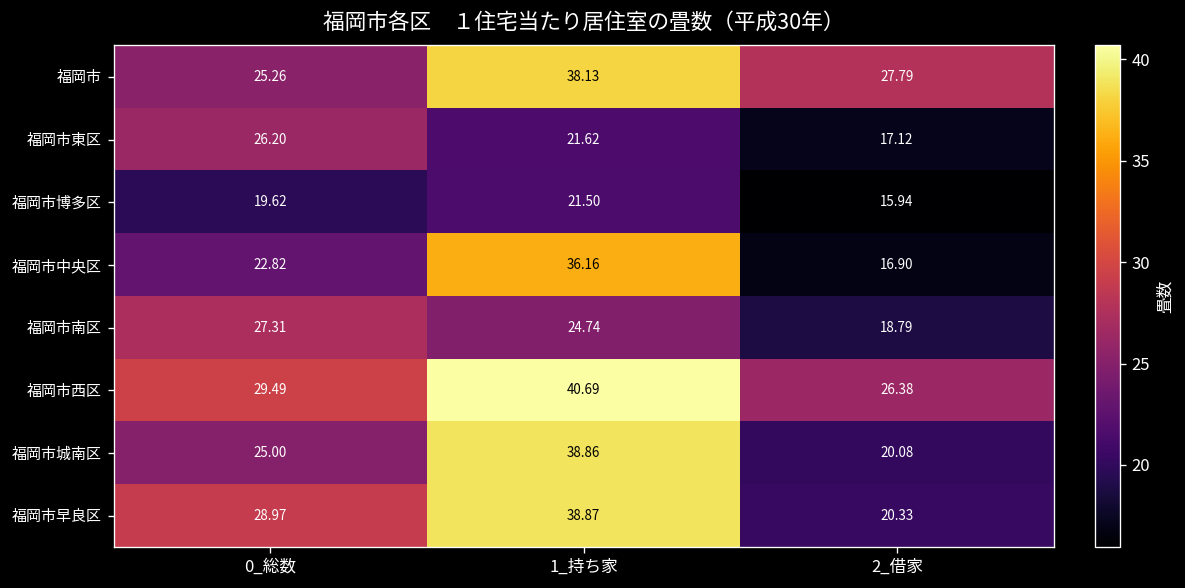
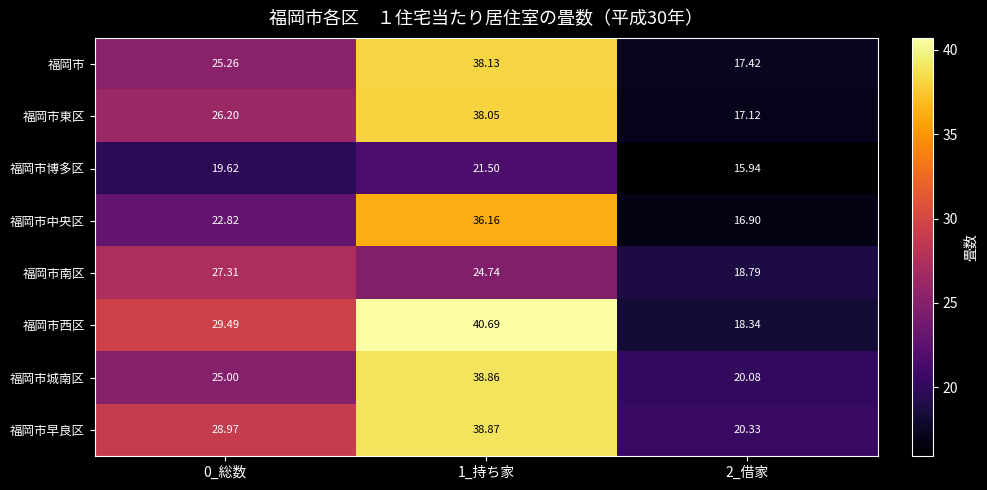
福岡市, 2_借家: 27.79 -> 17.42
福岡市東区, 1_持ち家: 21.62 -> 38.05
福岡市西区, 2_借家: 26.38 -> 18.34
